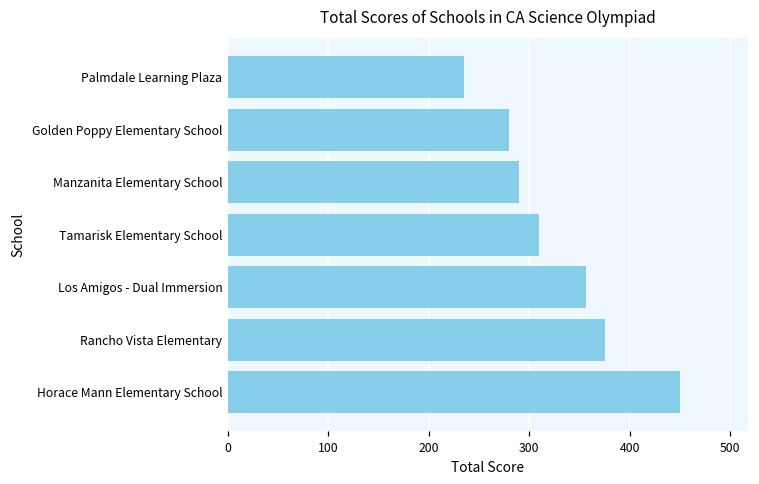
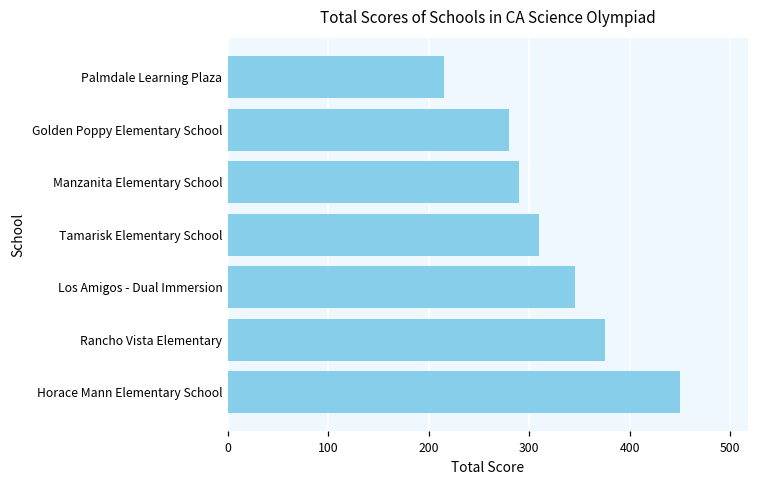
Palmdale Learning Plaza: 240 -> 220
Los Amigos - Dual Immersion: 360 -> 350
